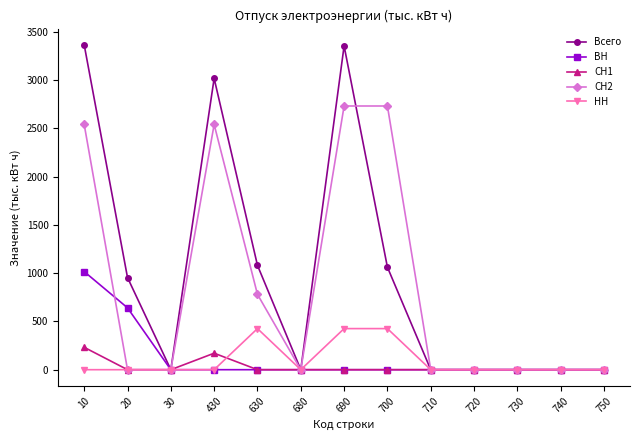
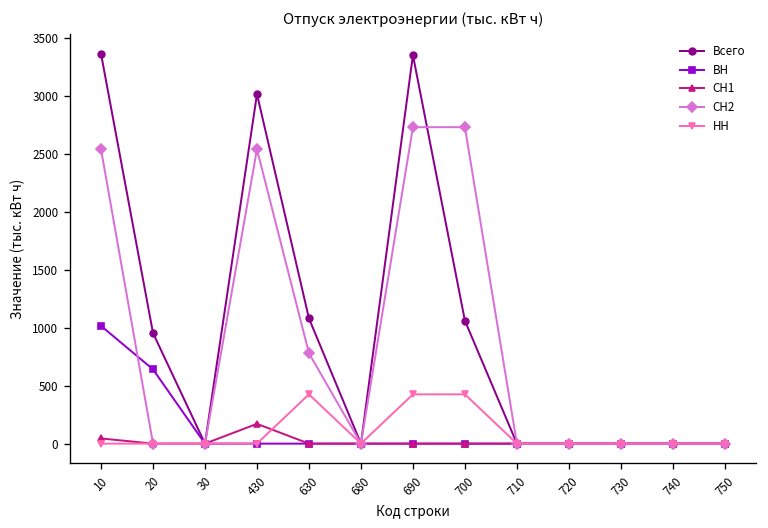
СН1, 10: 200 -> 0
